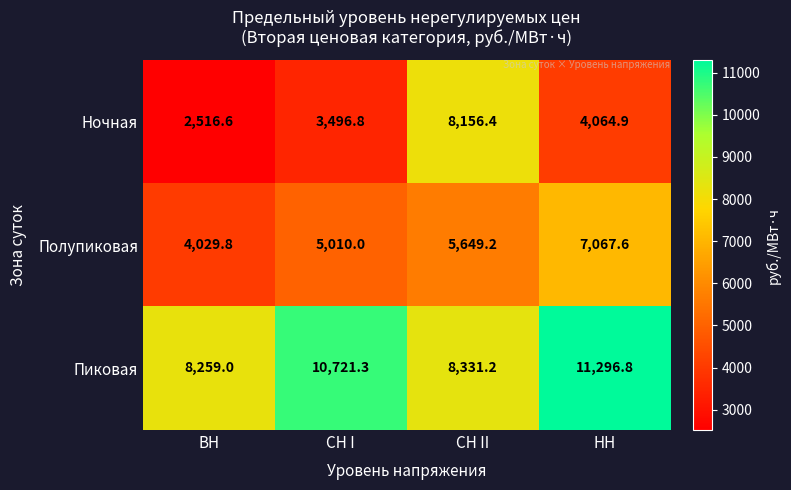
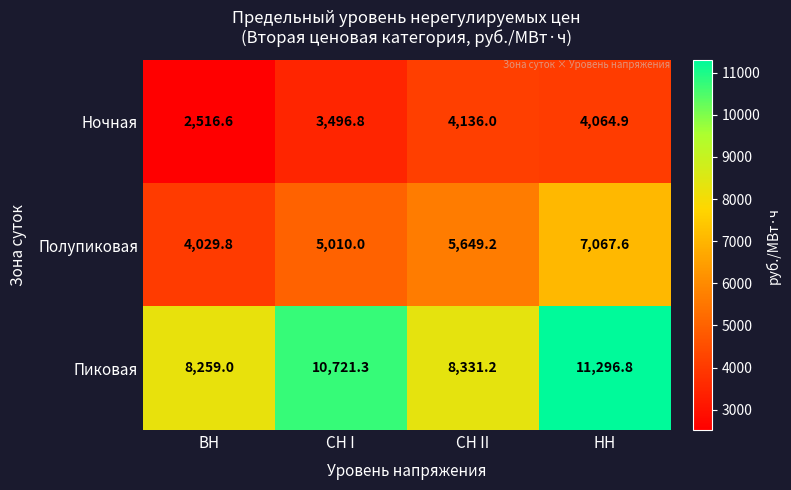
Ночная, СН II: 8,156.4 -> 4,136.0
